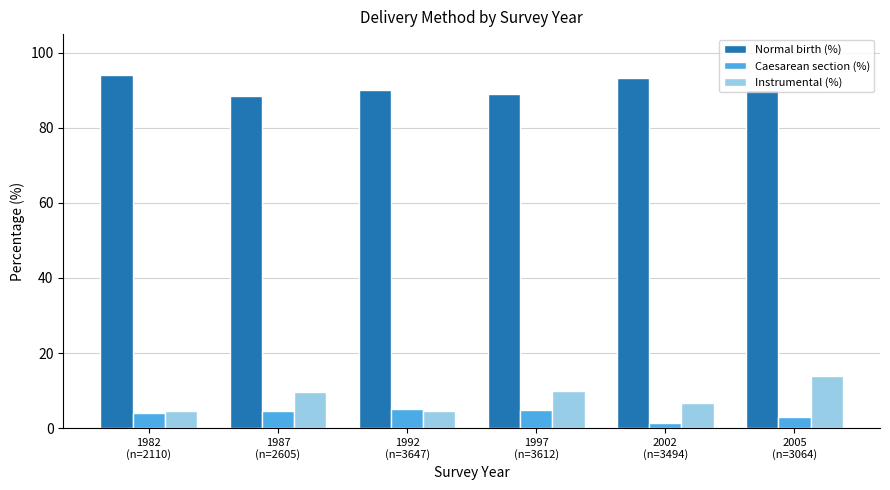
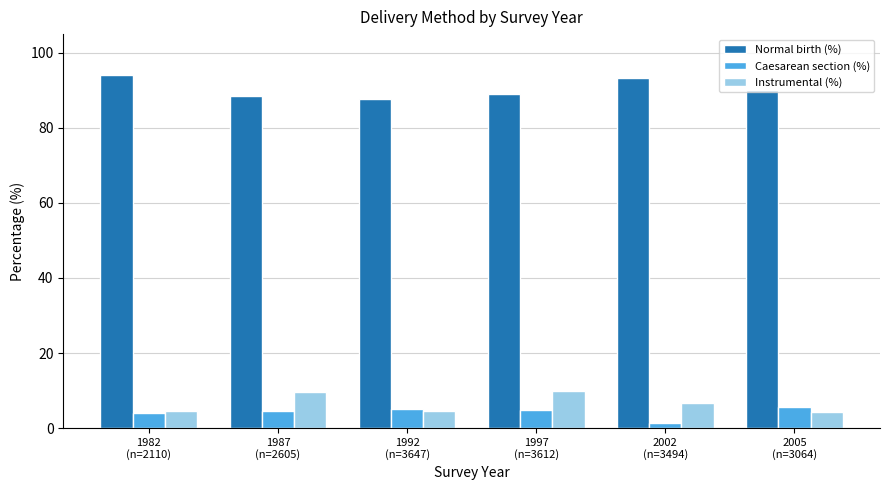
Normal birth (%), 1992 (n=3647): 90 -> 88
Caesarean section (%), 2005 (n=3064): 3 -> 6
Instrumental (%), 2005 (n=3064): 14 -> 4
